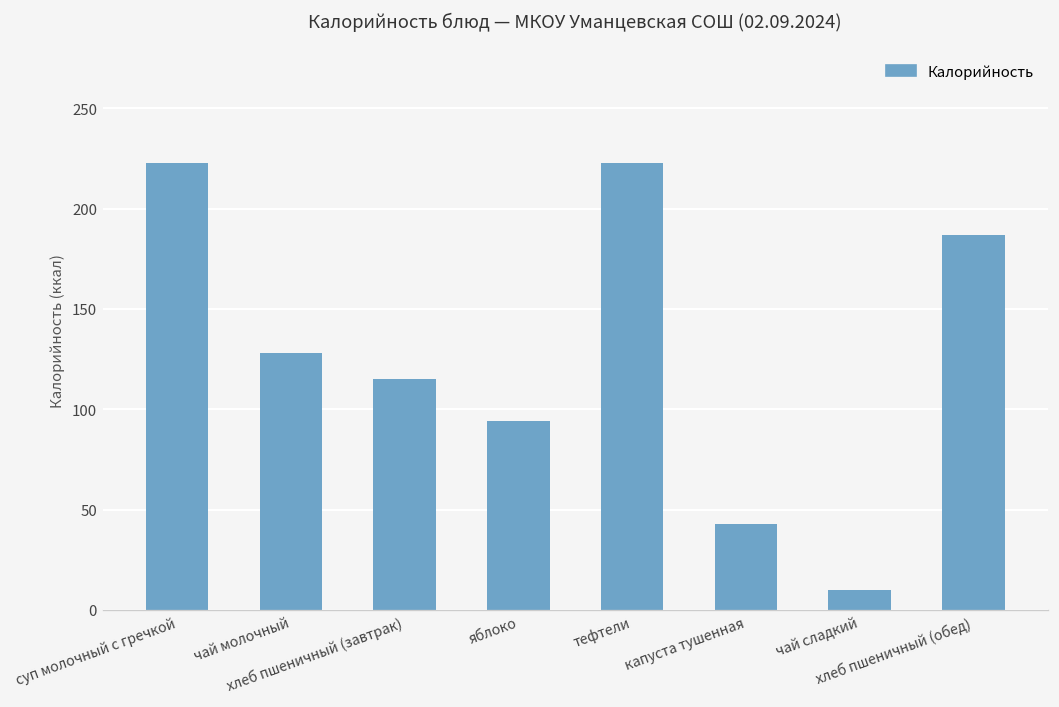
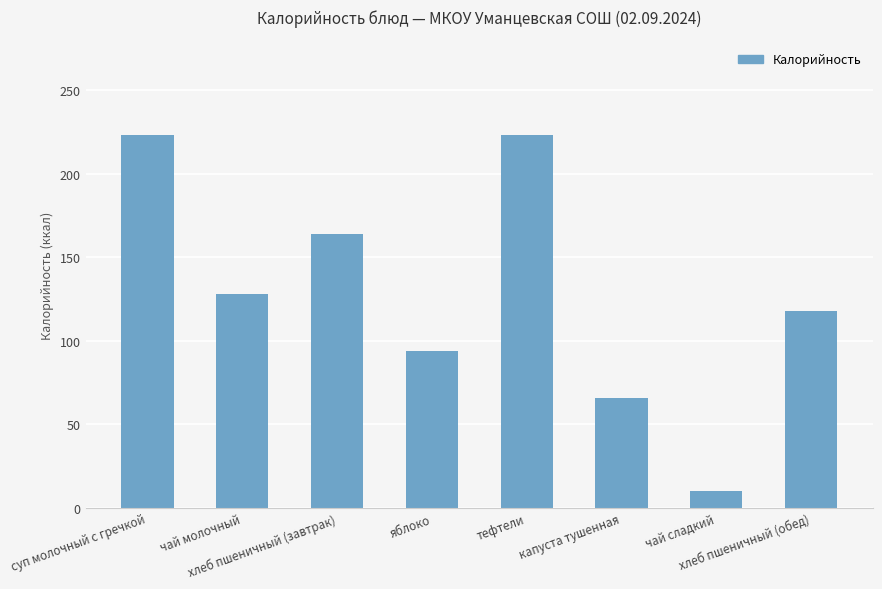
хлеб пшеничный (завтрак): 115 -> 164
капуста тушенная: 43 -> 66
хлеб пшеничный (обед): 187 -> 118
